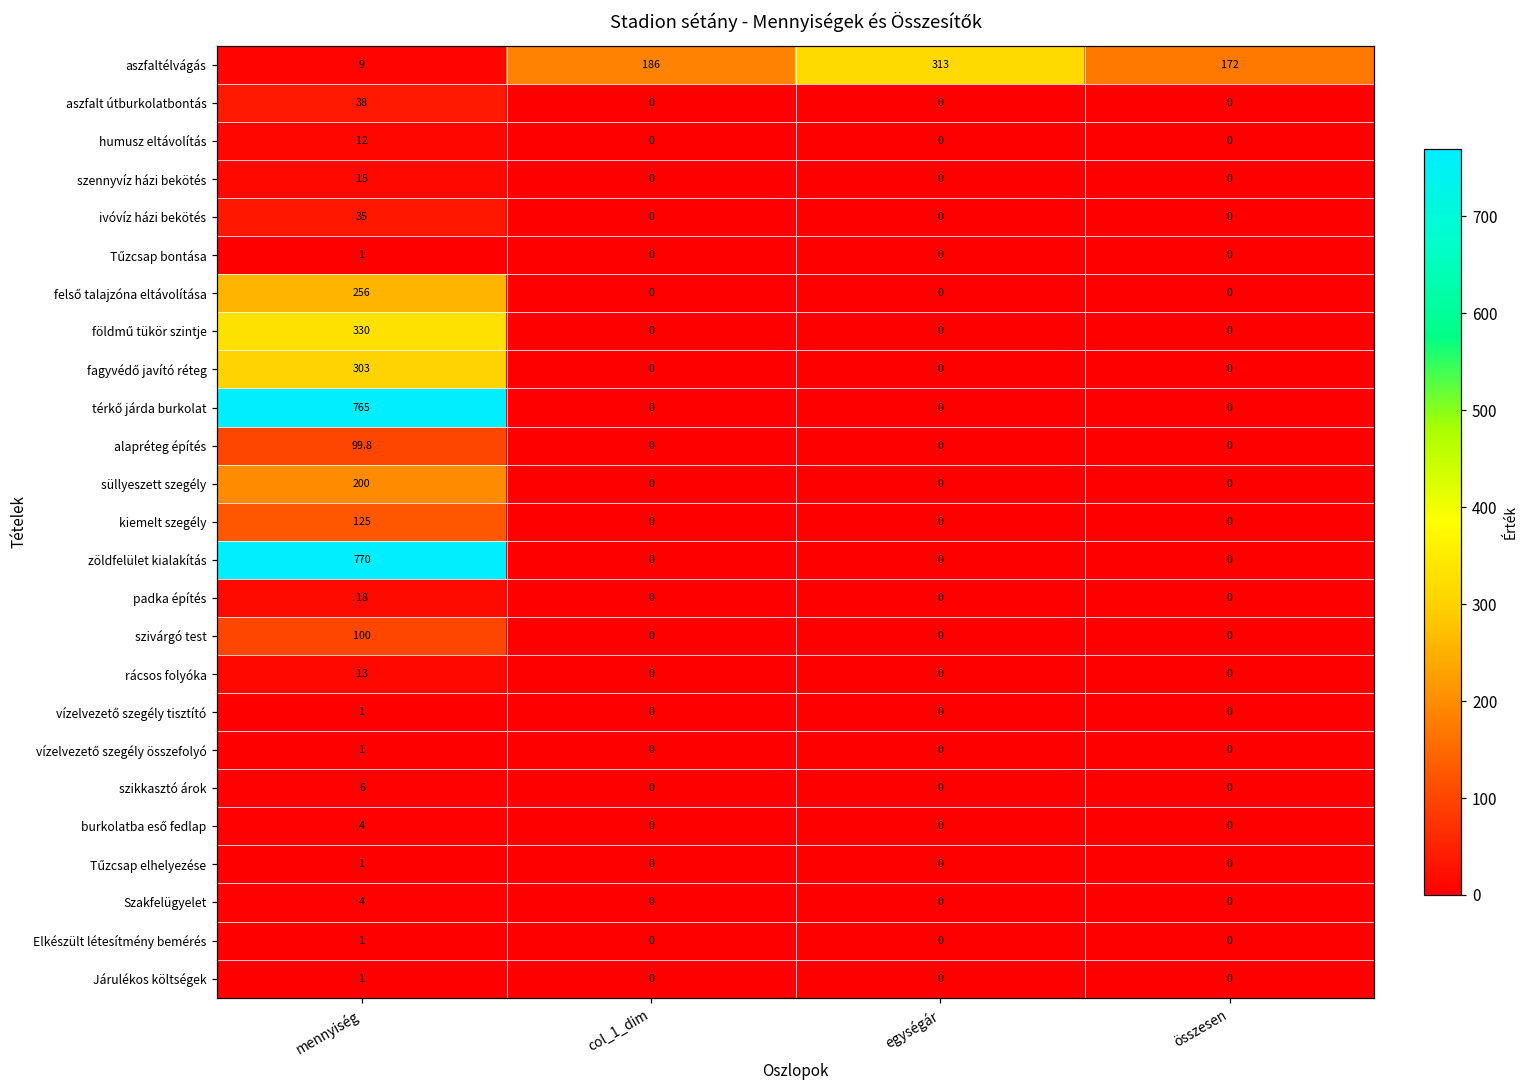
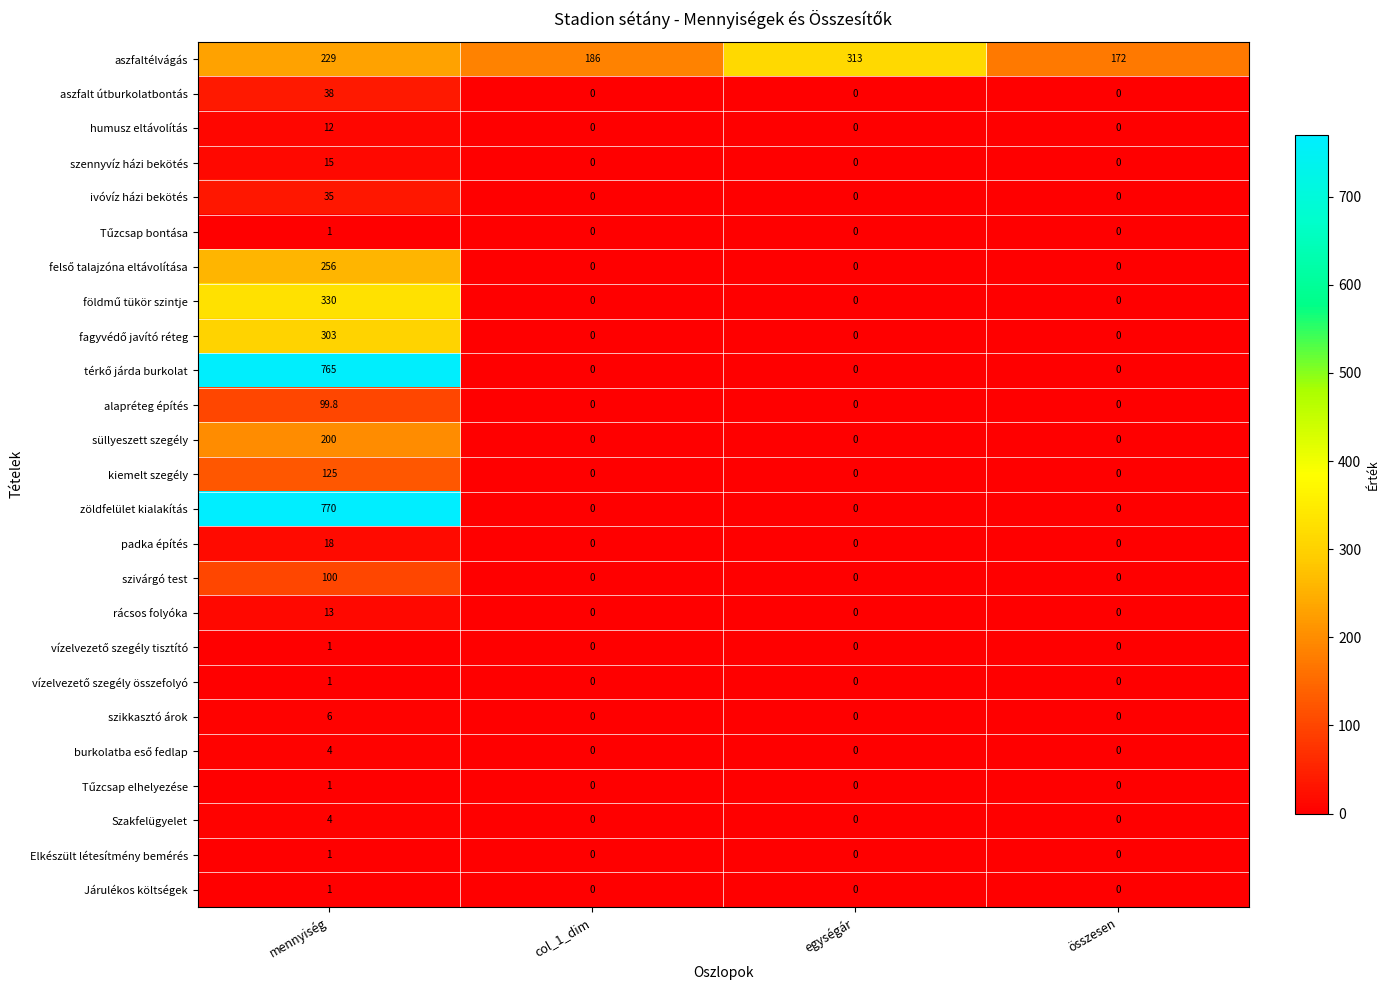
aszfaltélvágás, mennyiség: 9 -> 229
